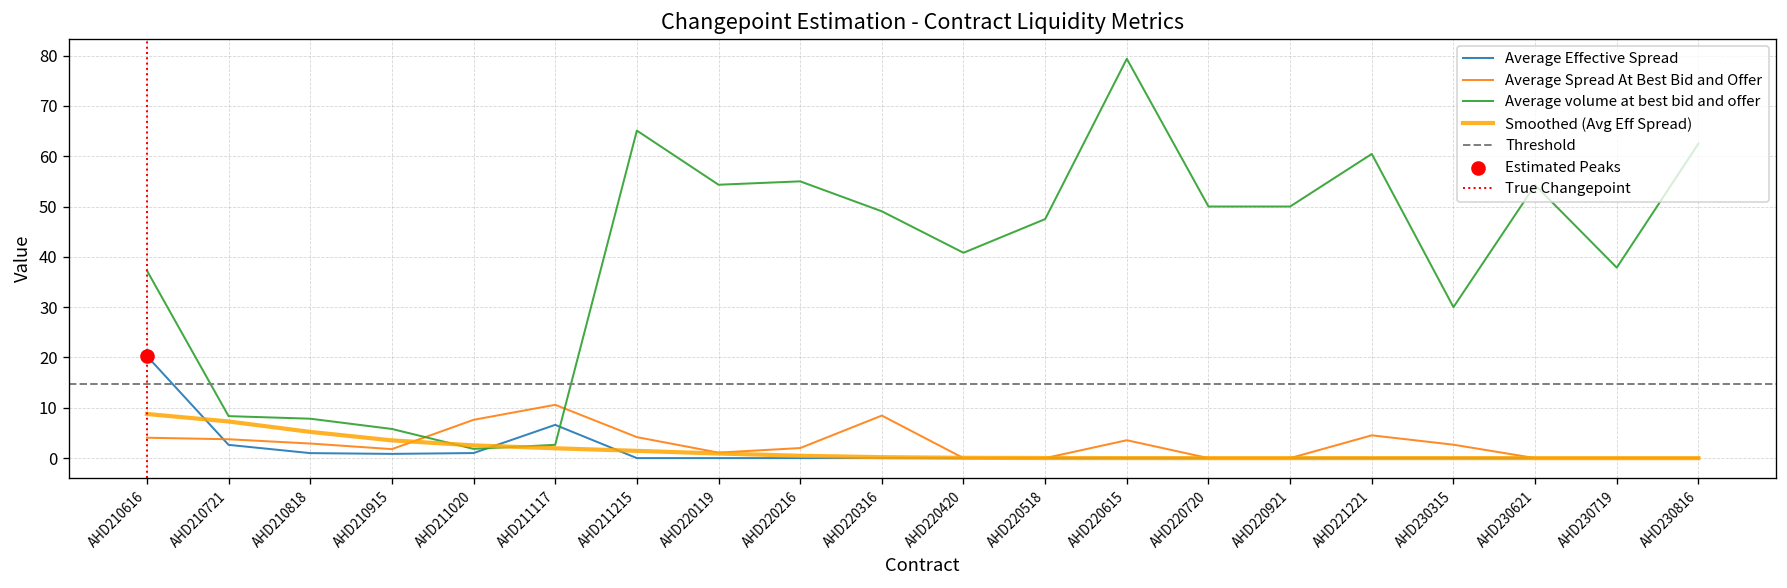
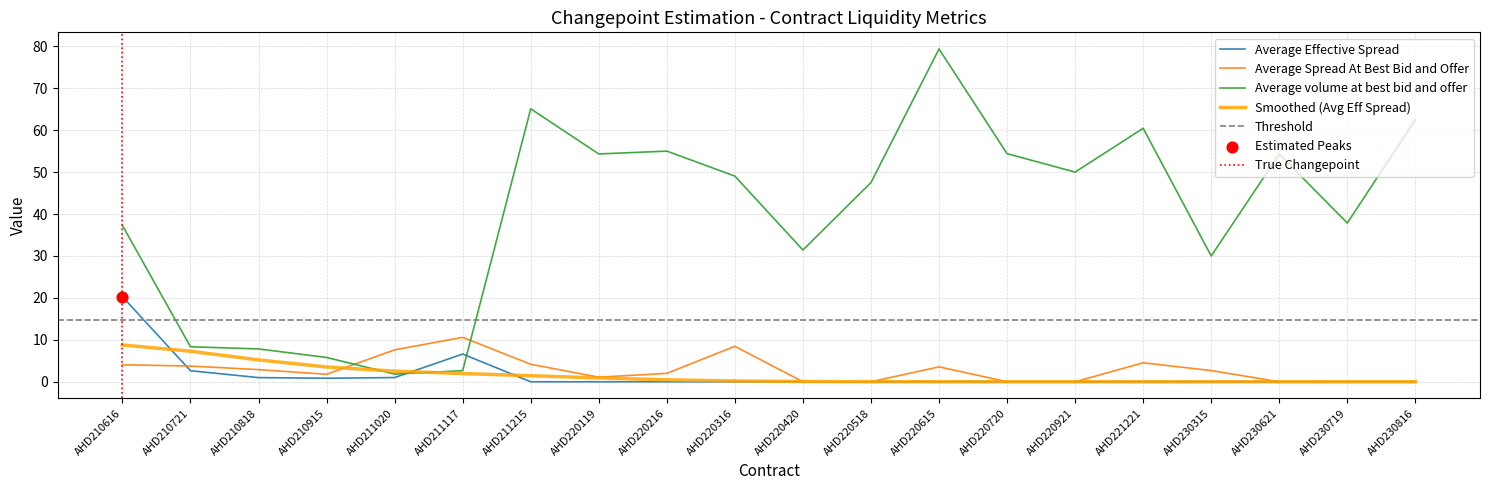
Average volume at best bid and offer, AHD220420: 41 -> 31
Average volume at best bid and offer, AHD220720: 50 -> 54
